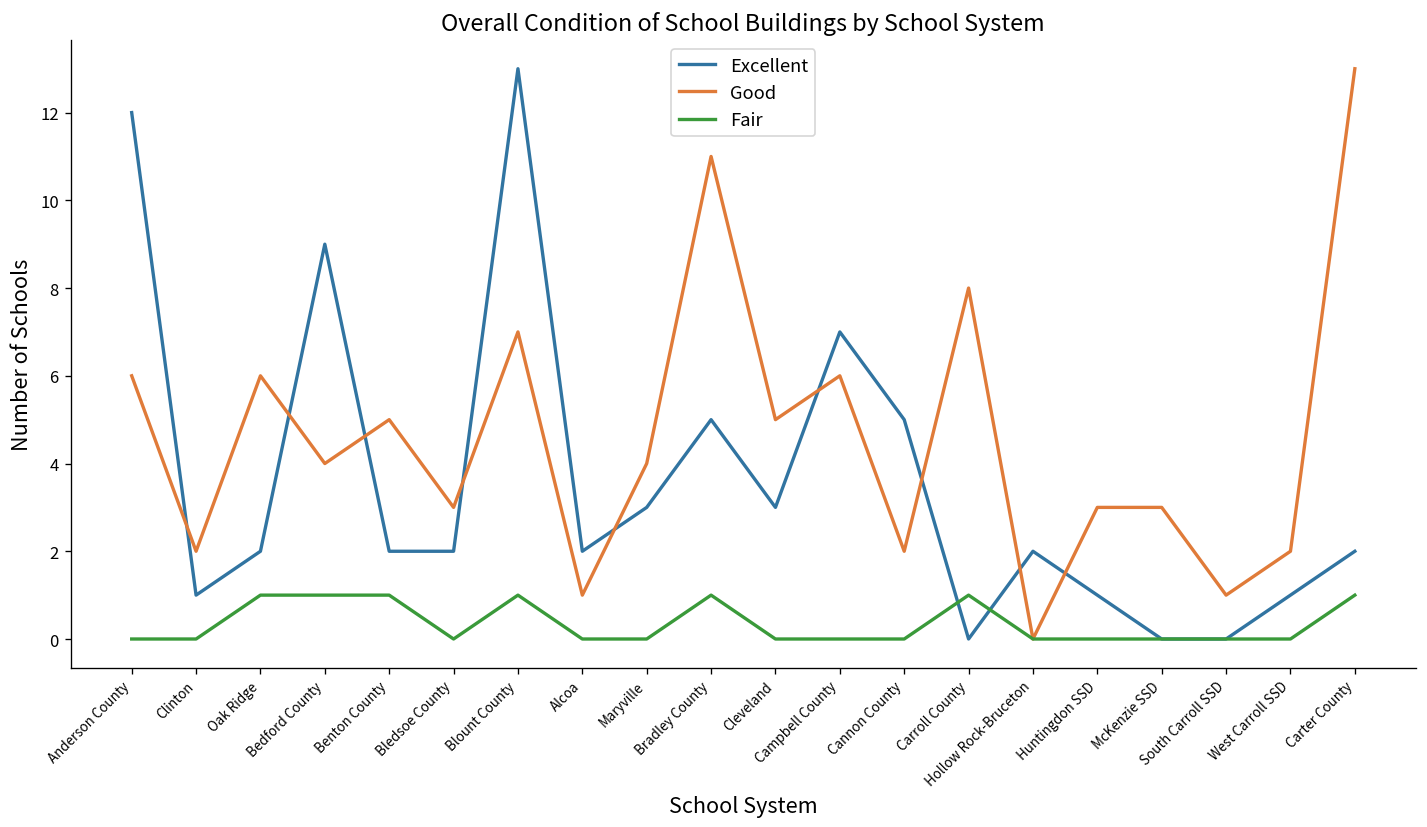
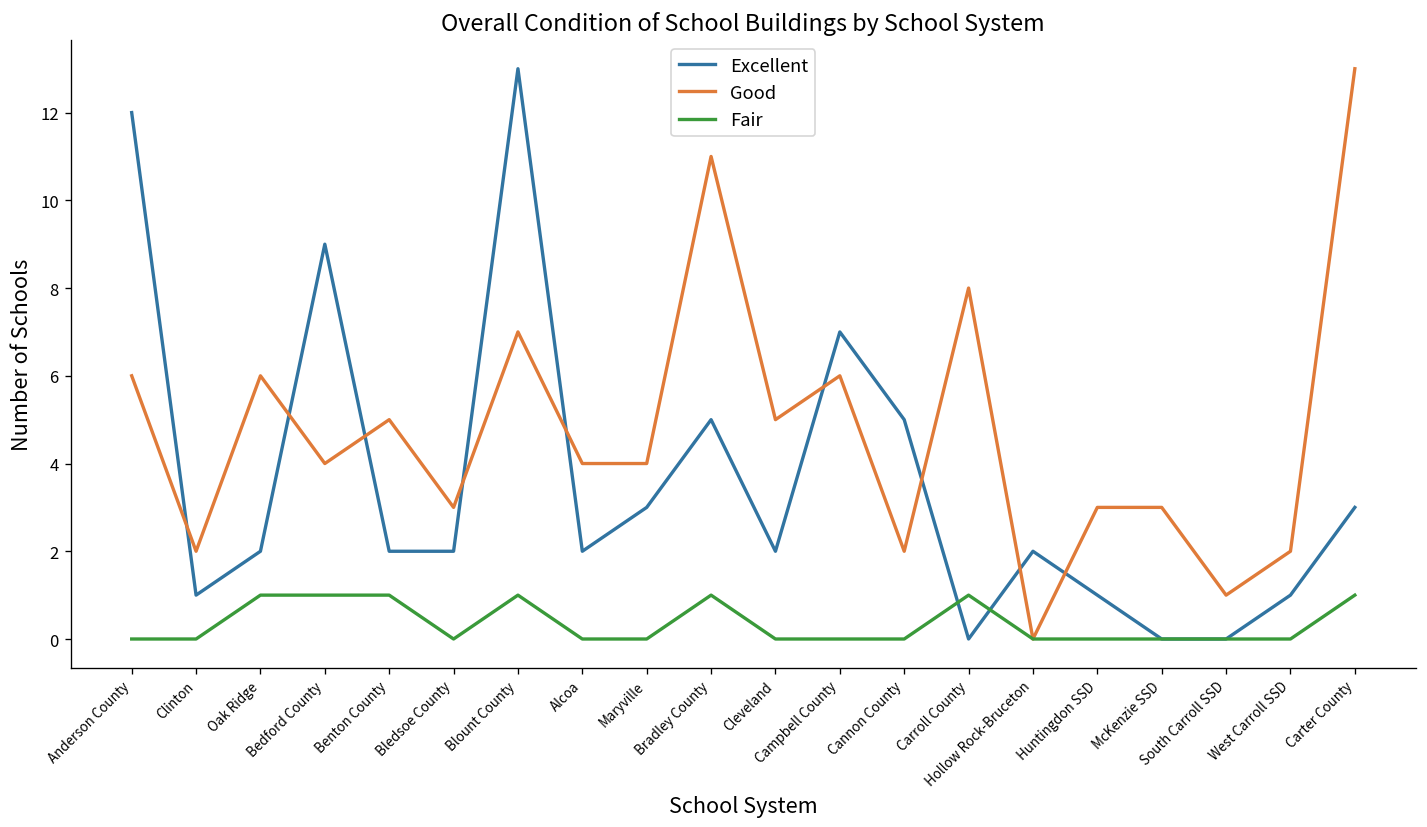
Good, Alcoa: 1 -> 4
Excellent, Cleveland: 3 -> 2
Excellent, Carter County: 2 -> 3
